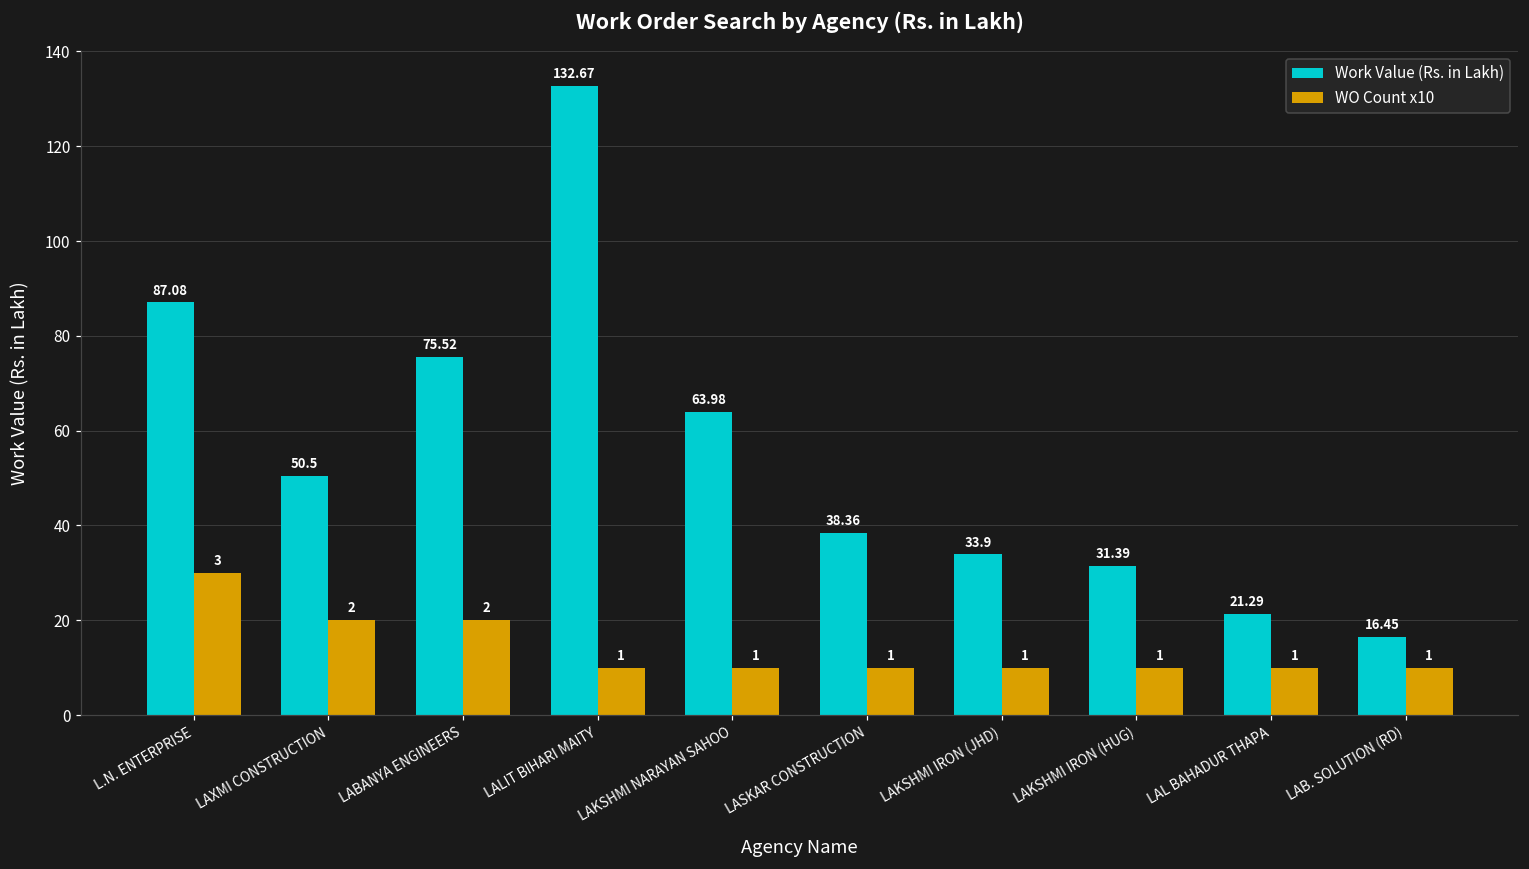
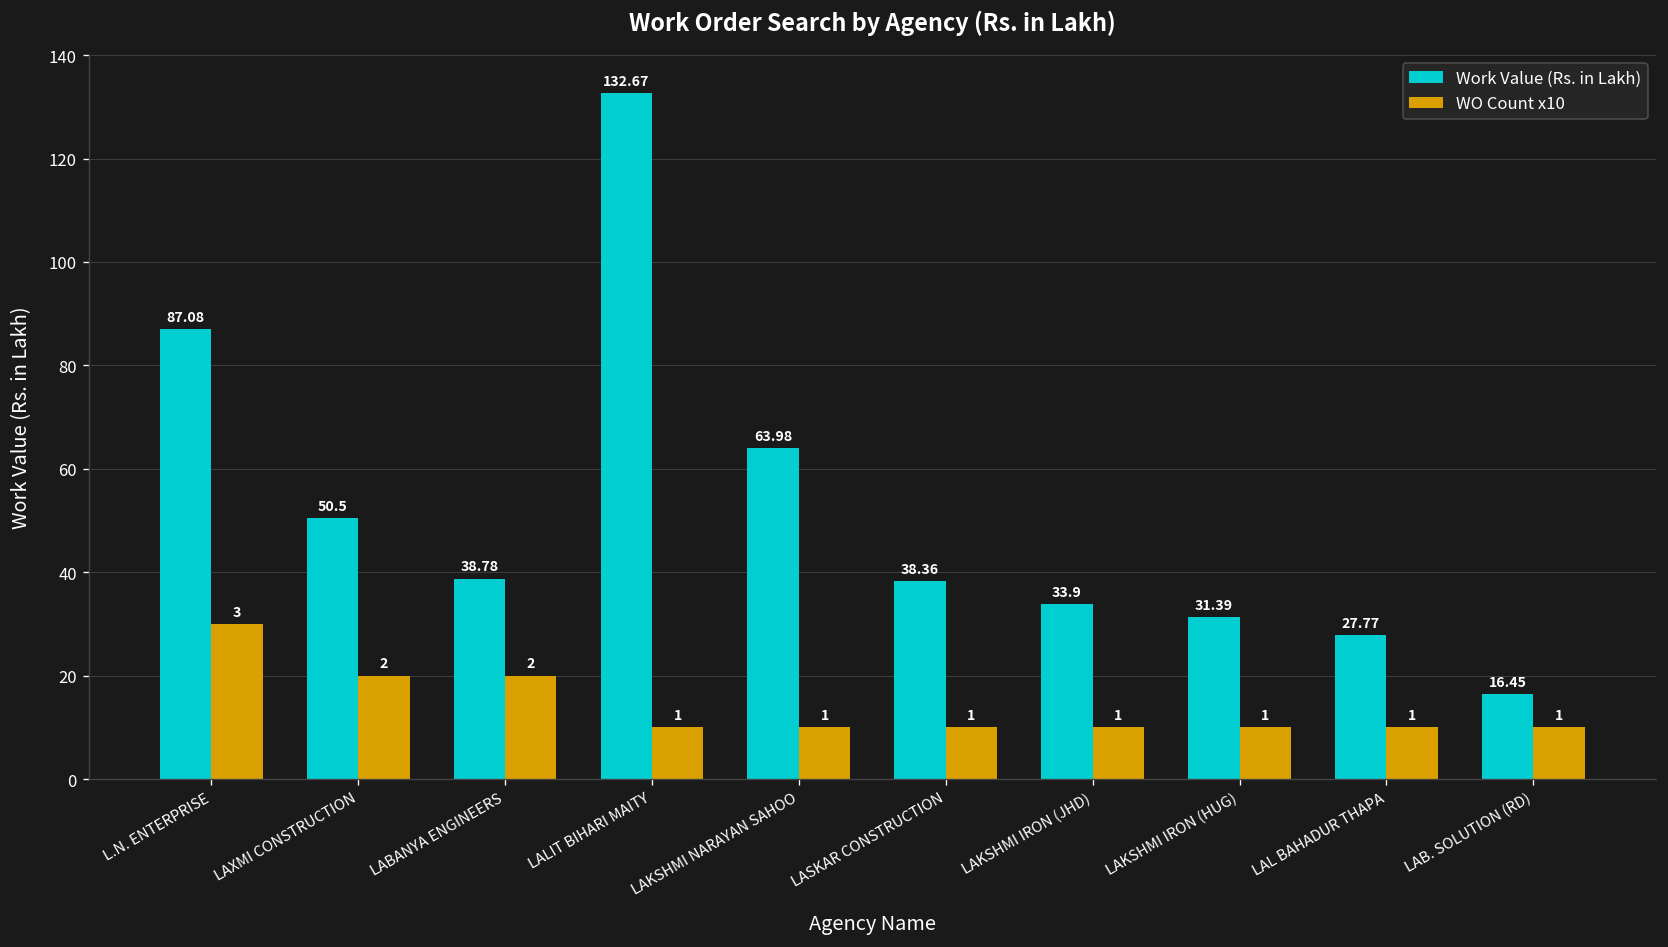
Work Value (Rs. in Lakh), LABANYA ENGINEERS: 75.52 -> 38.78
Work Value (Rs. in Lakh), LAL BAHADUR THAPA: 21.29 -> 27.77
